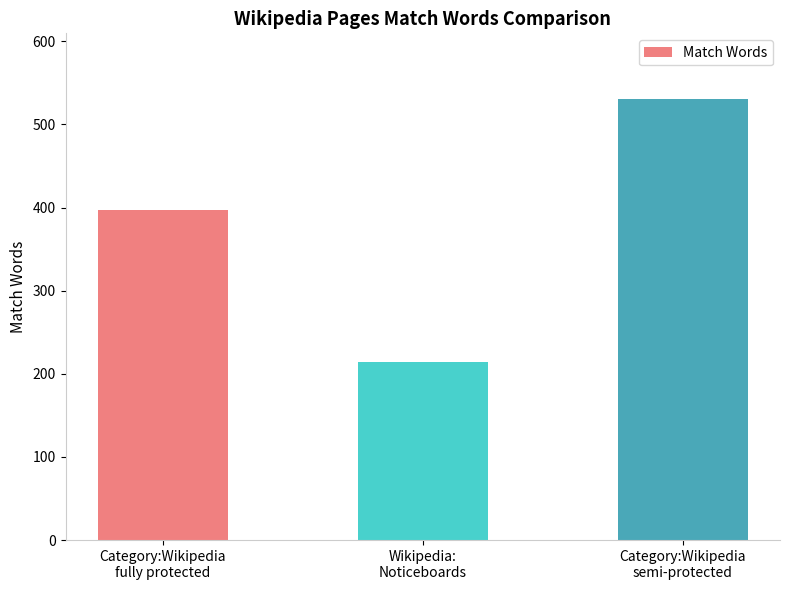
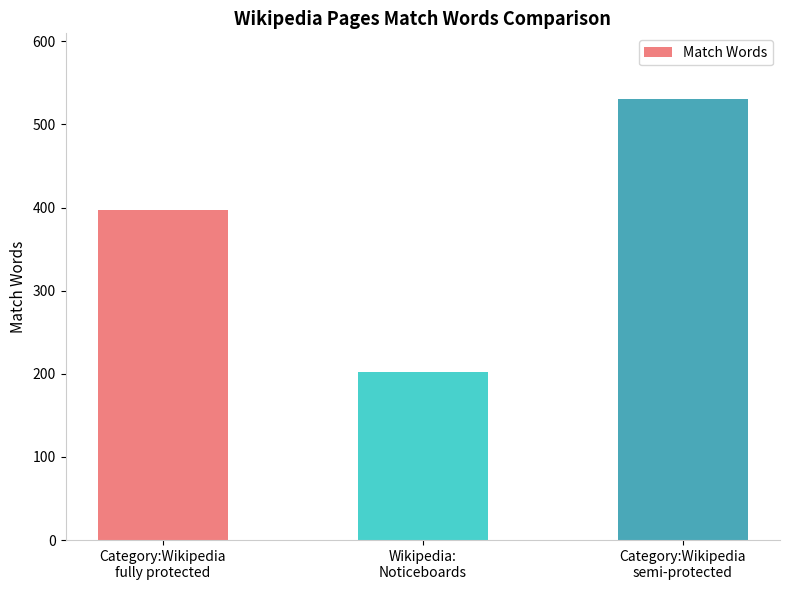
Wikipedia: Noticeboards: 210 -> 200
